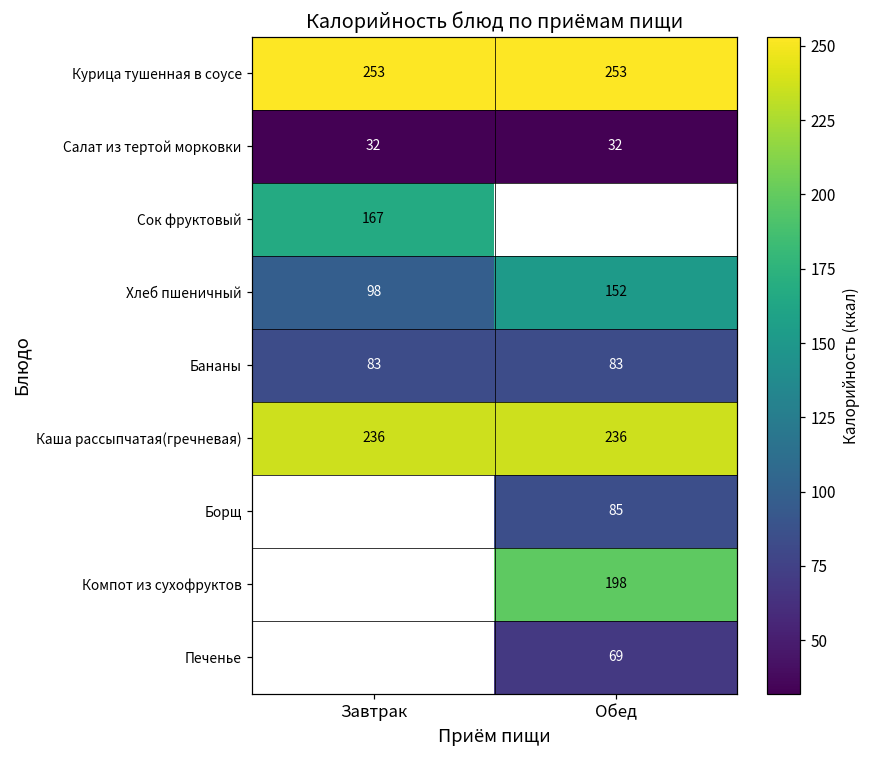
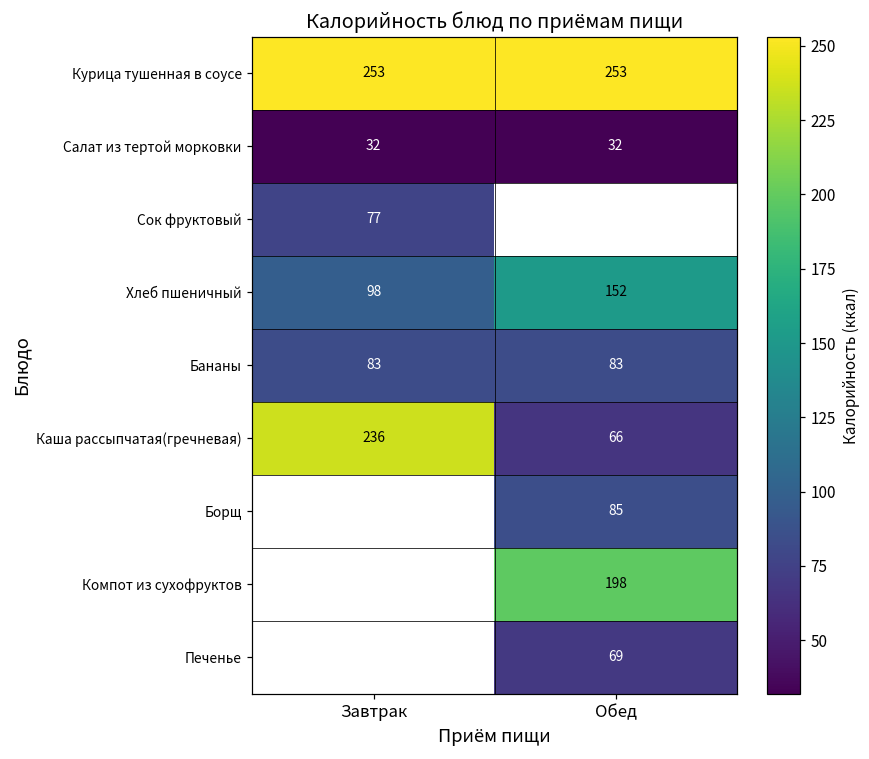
Сок фруктовый, Завтрак: 167 -> 77
Каша рассыпчатая(гречневая), Обед: 236 -> 66
